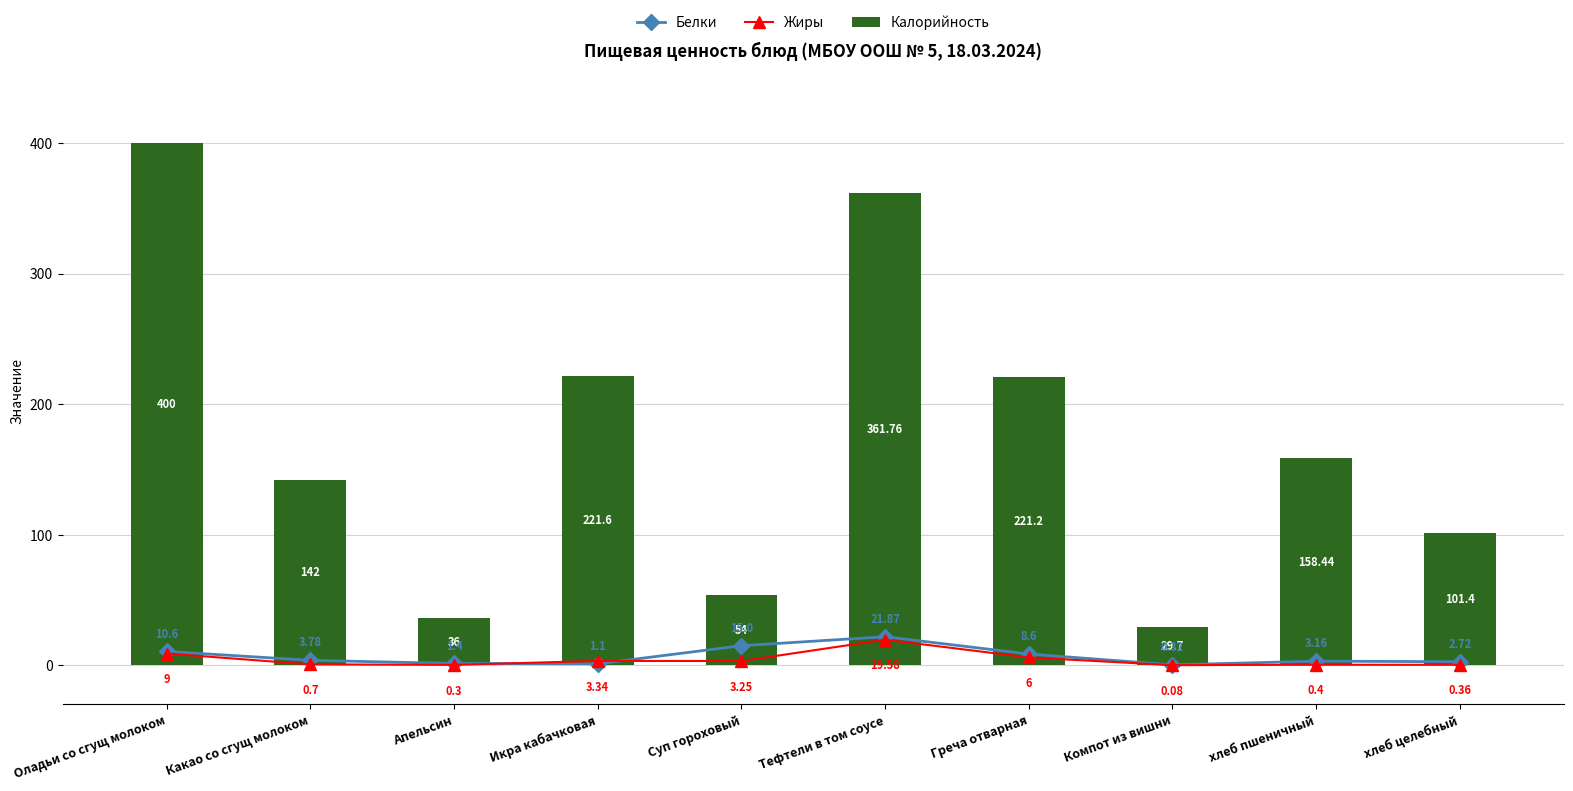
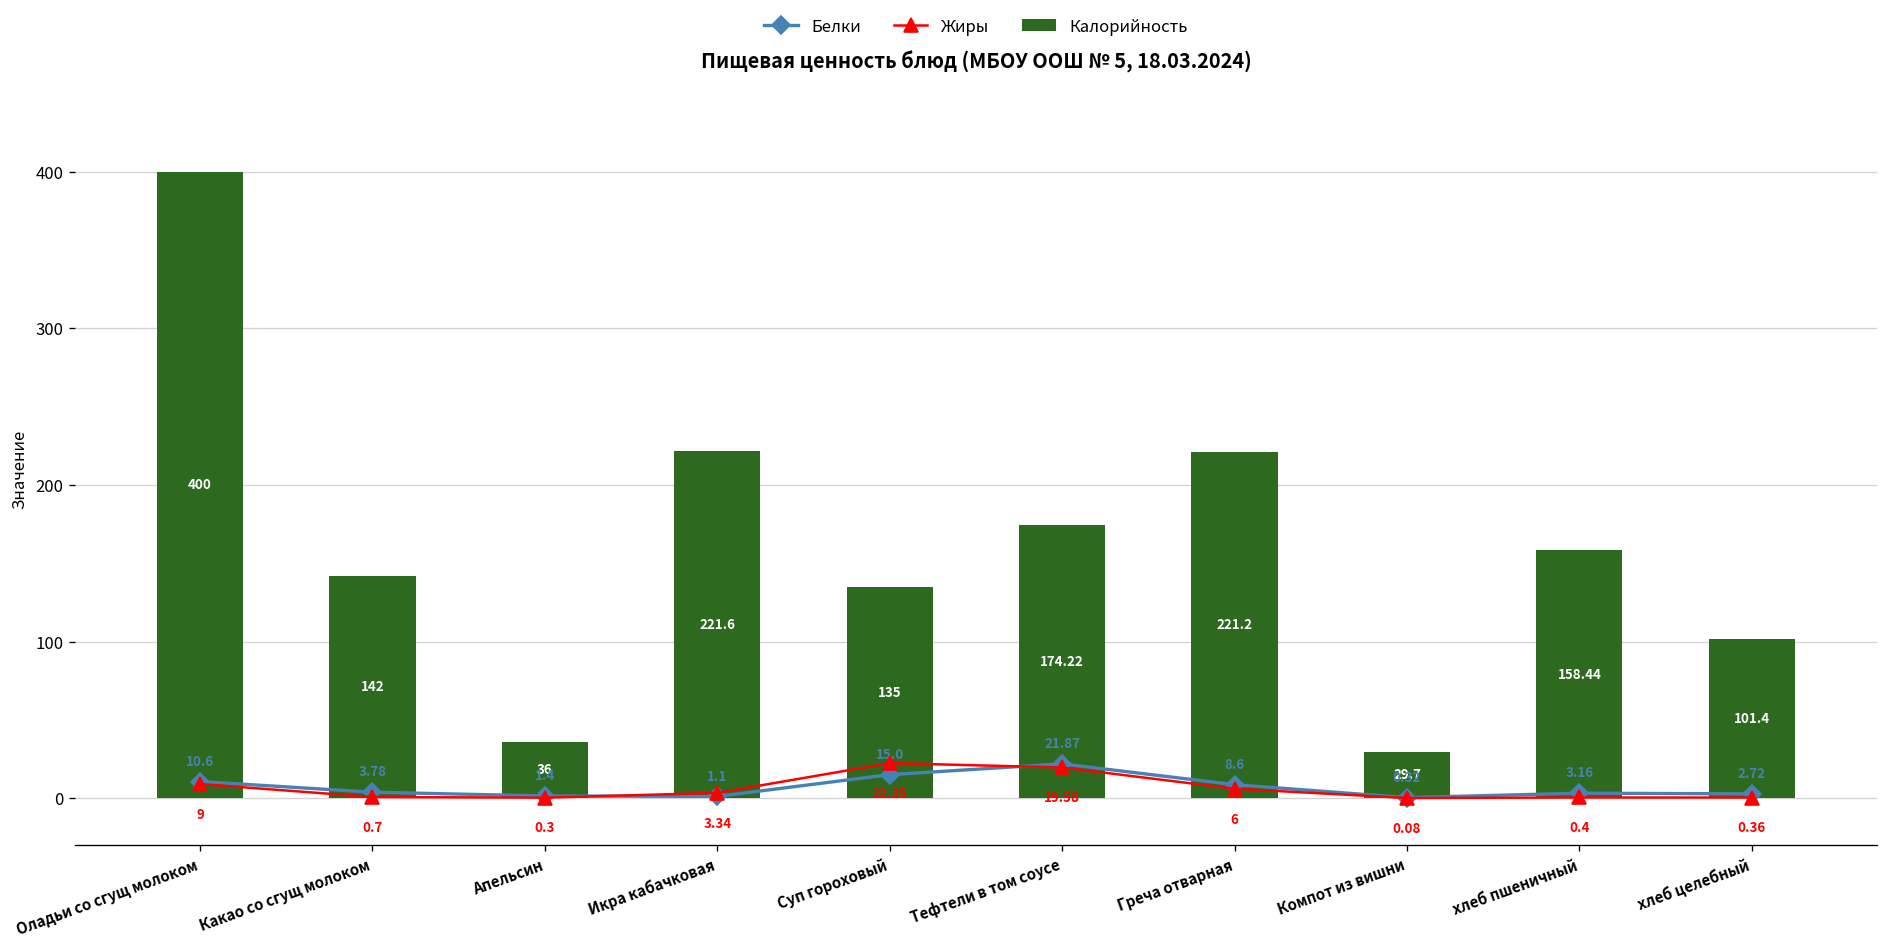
Калорийность, Суп гороховый: 54 -> 135
Жиры, Суп гороховый: 3.25 -> 22.35
Калорийность, Тефтели в том соусе: 361.76 -> 174.22
